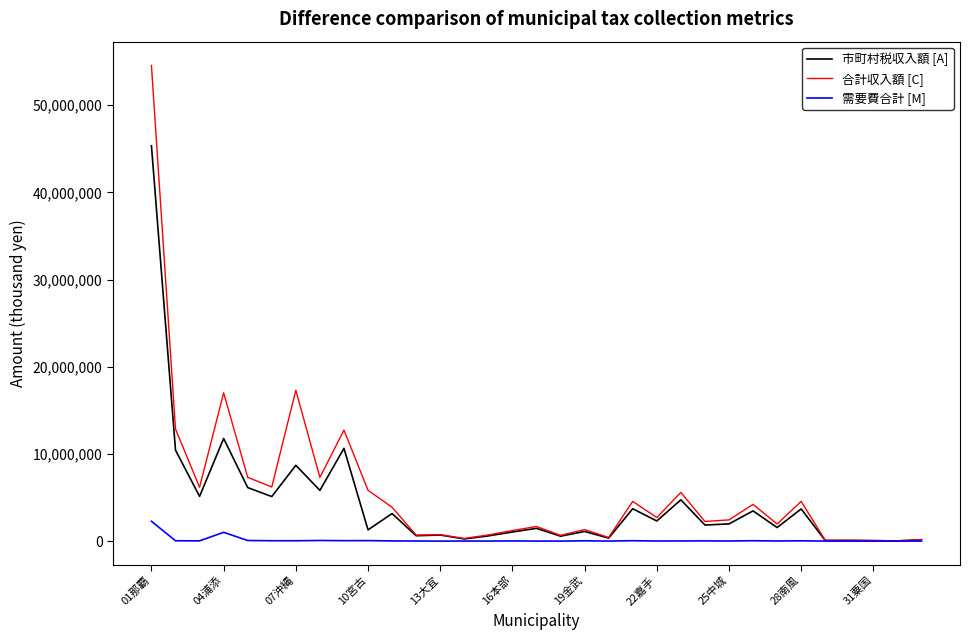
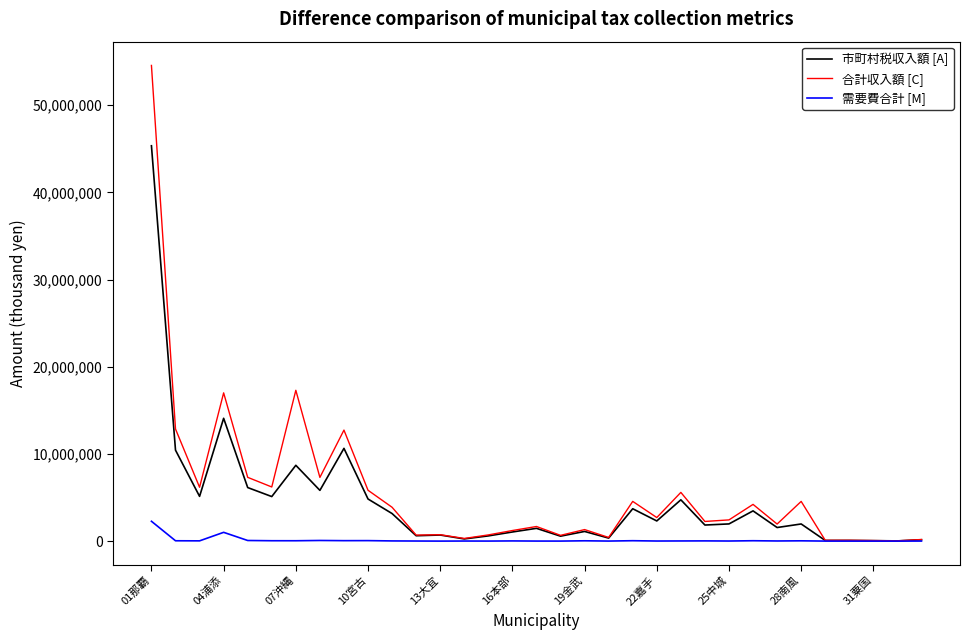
市町村税収入額 [A], 04浦添: 12,000,000 -> 14,000,000
市町村税収入額 [A], 10宮古: 1,000,000 -> 5,000,000
市町村税収入額 [A], 28南風: 4,000,000 -> 2,000,000
